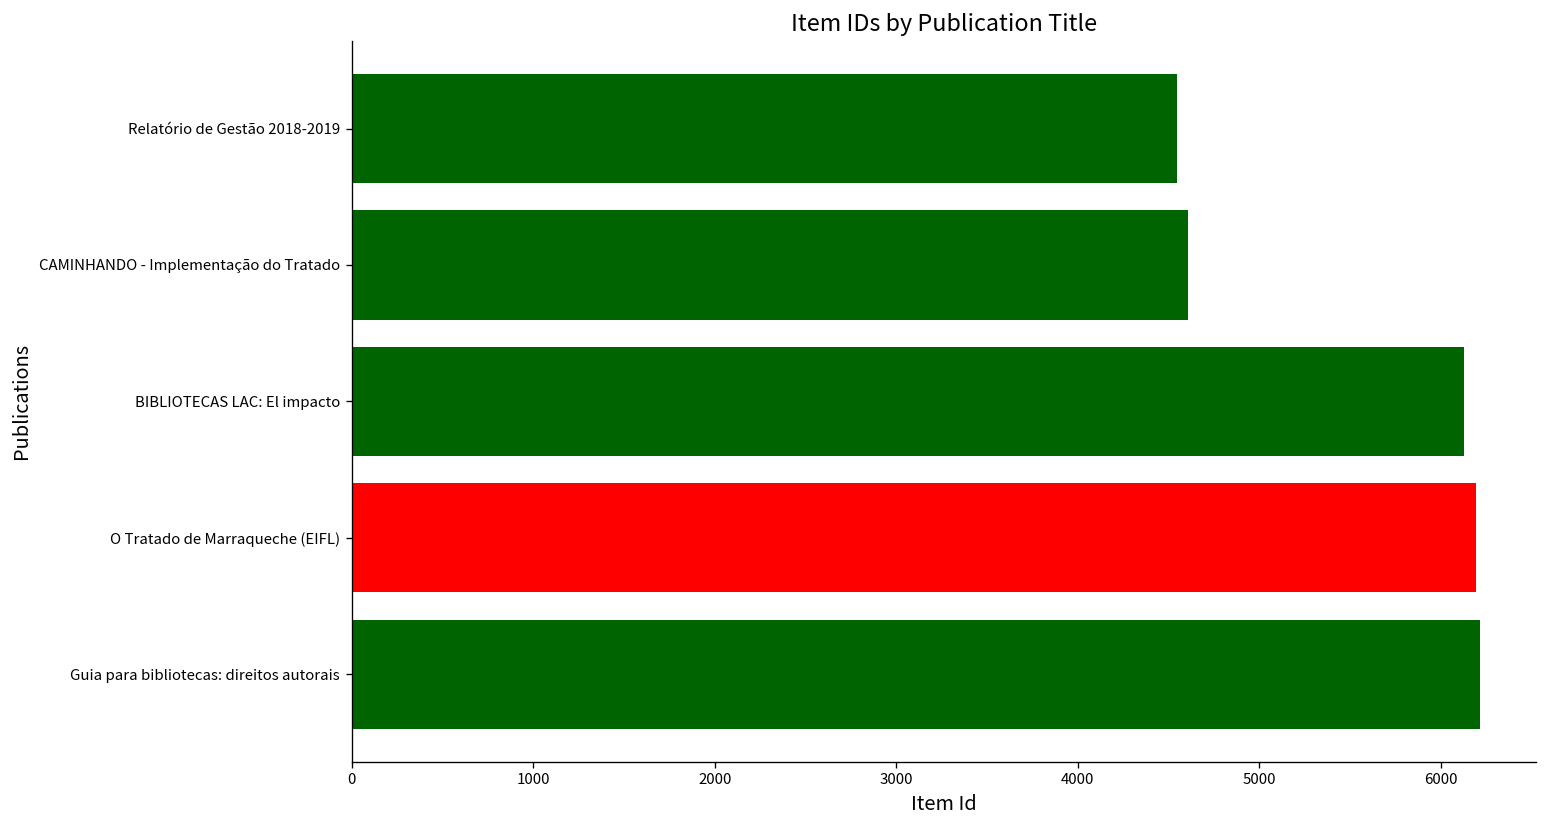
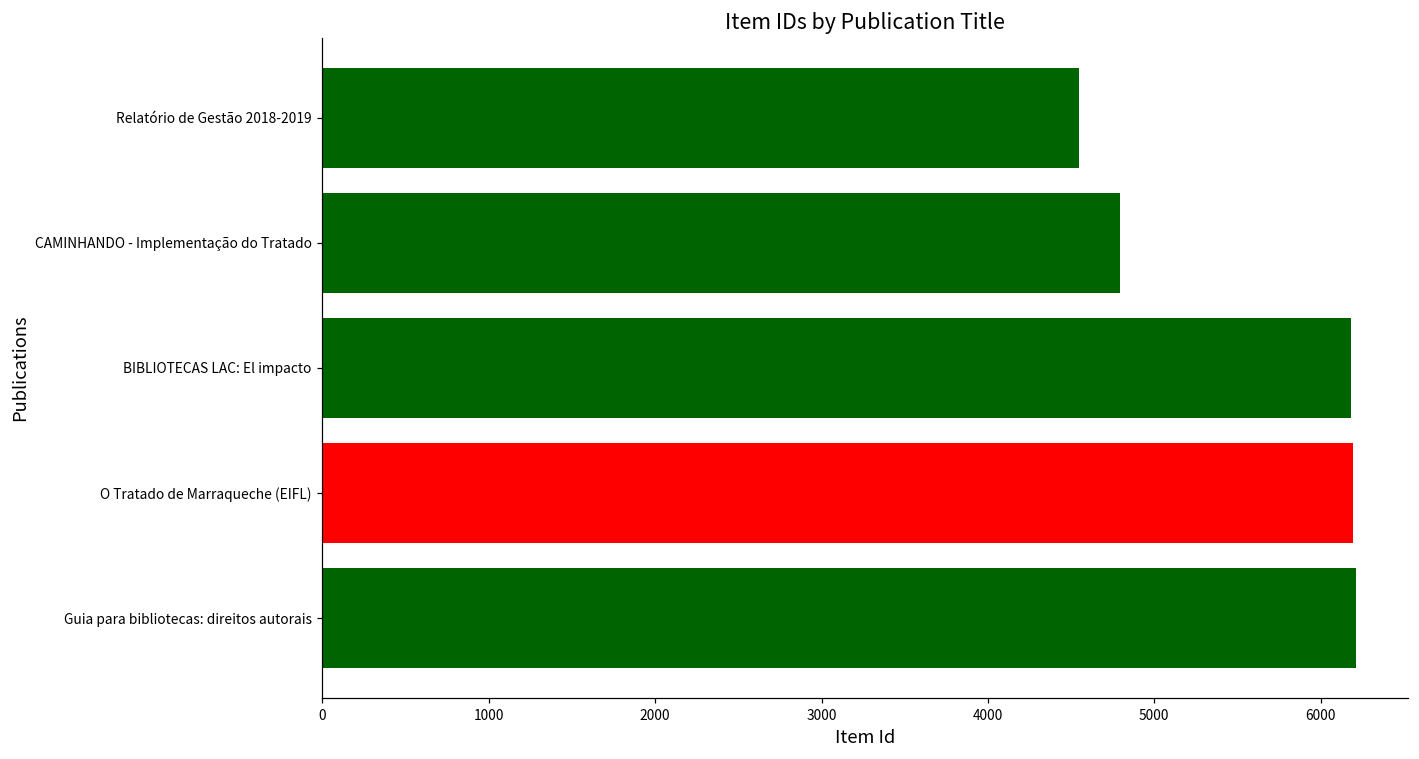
CAMINHANDO - Implementação do Tratado: 4610 -> 4790
BIBLIOTECAS LAC: El impacto: 6130 -> 6190
